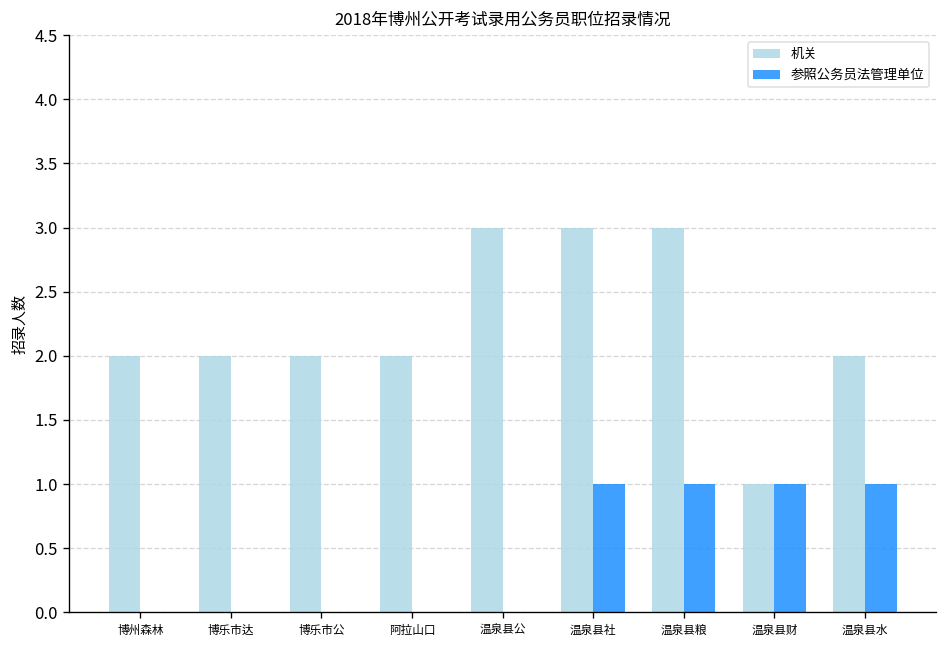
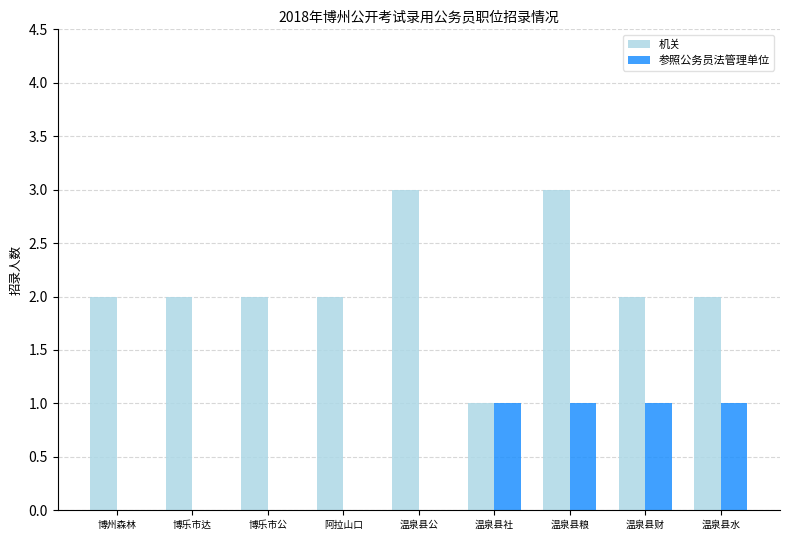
机关, 温泉县社: 3 -> 1
机关, 温泉县财: 1 -> 2
